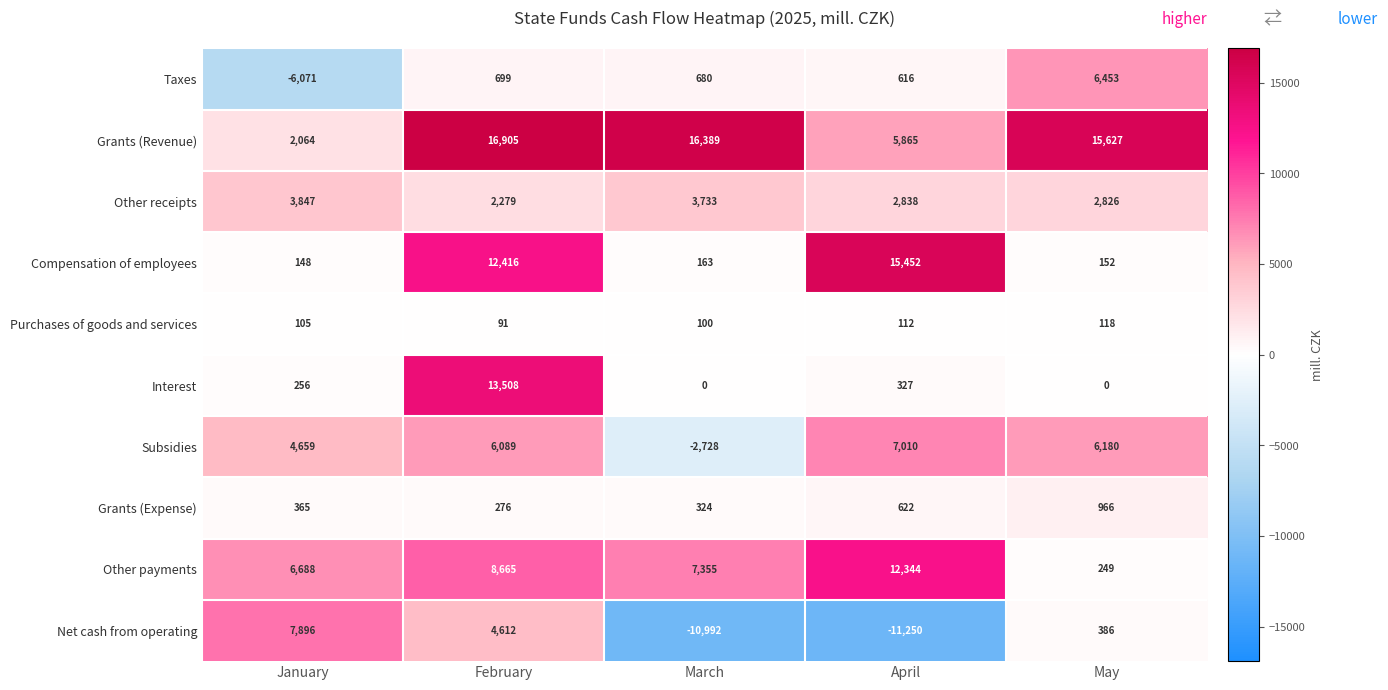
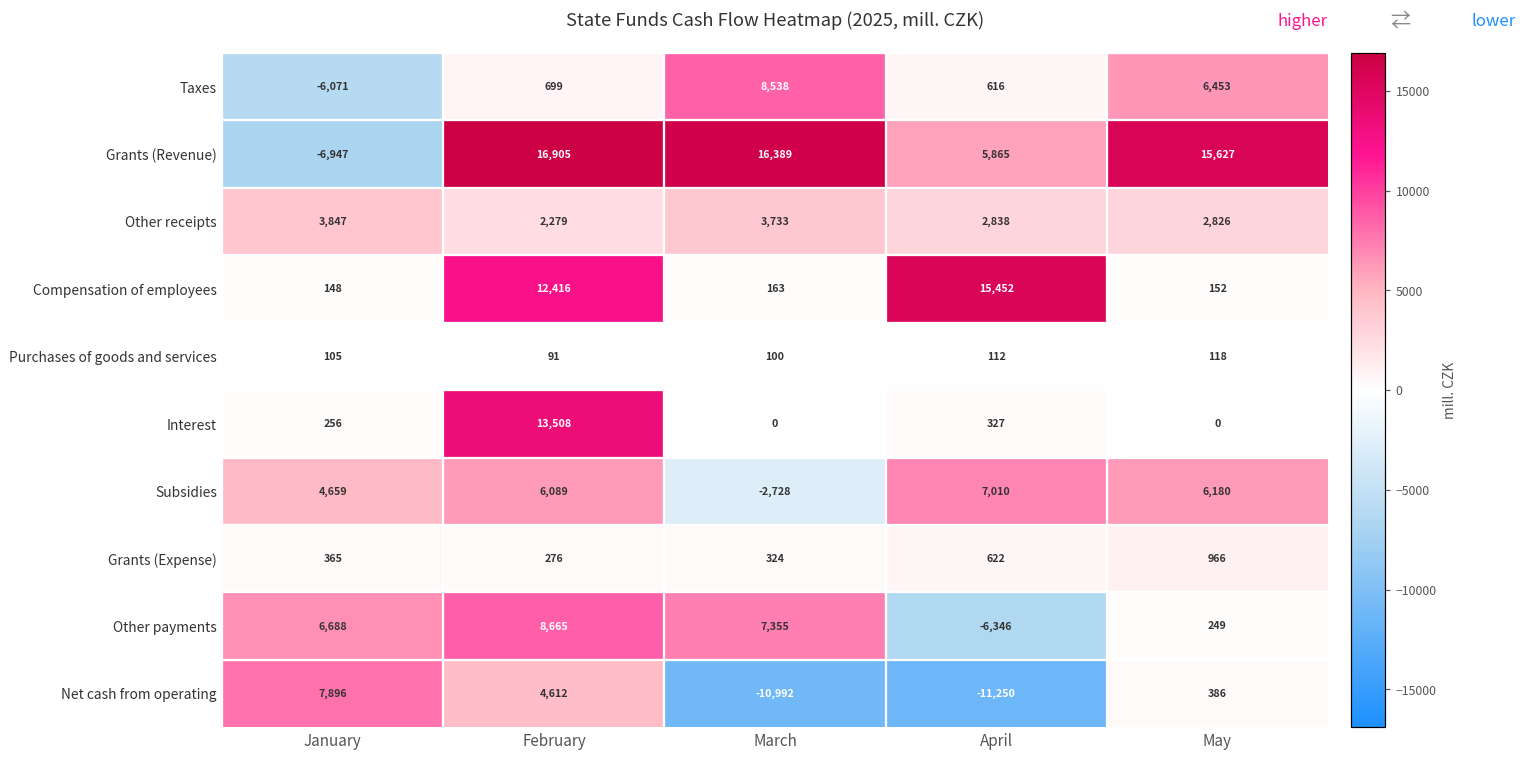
Taxes, March: 680 -> 8,538
Grants (Revenue), January: 2,064 -> -6,947
Other payments, April: 12,344 -> -6,346
